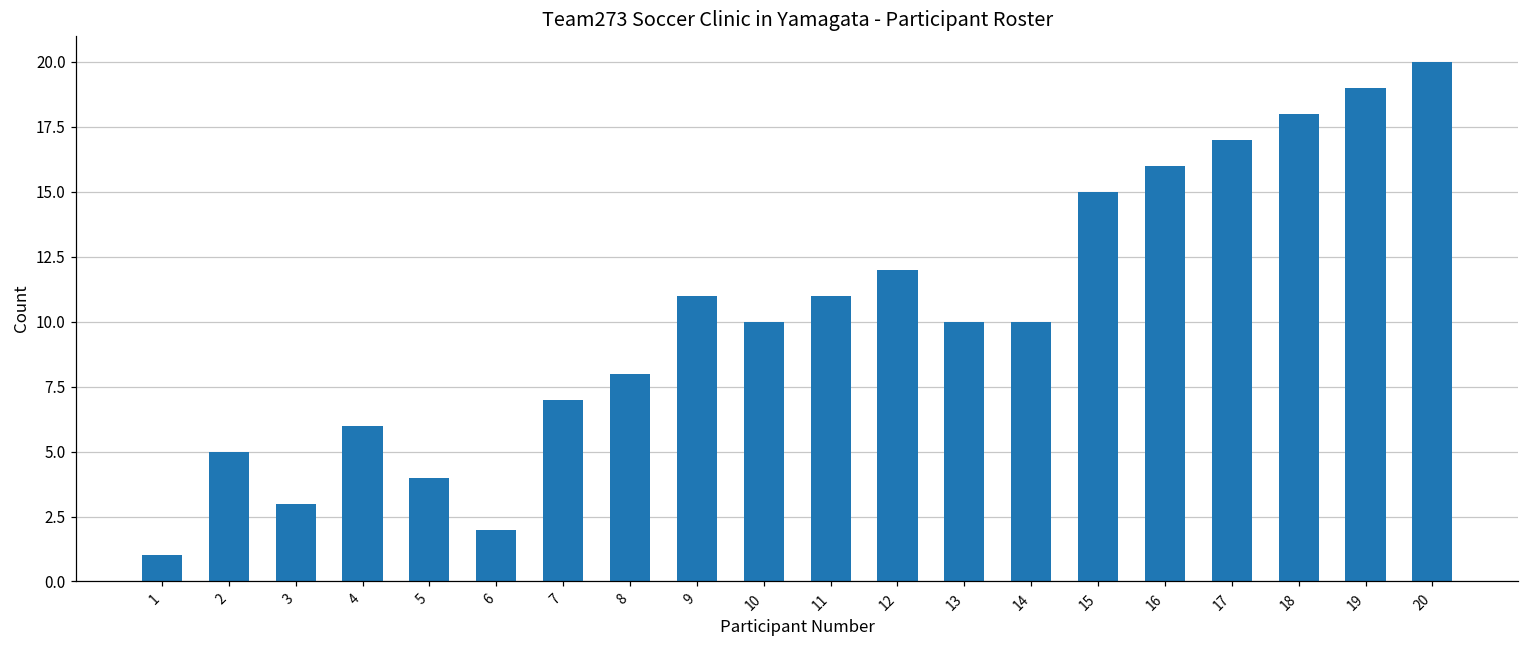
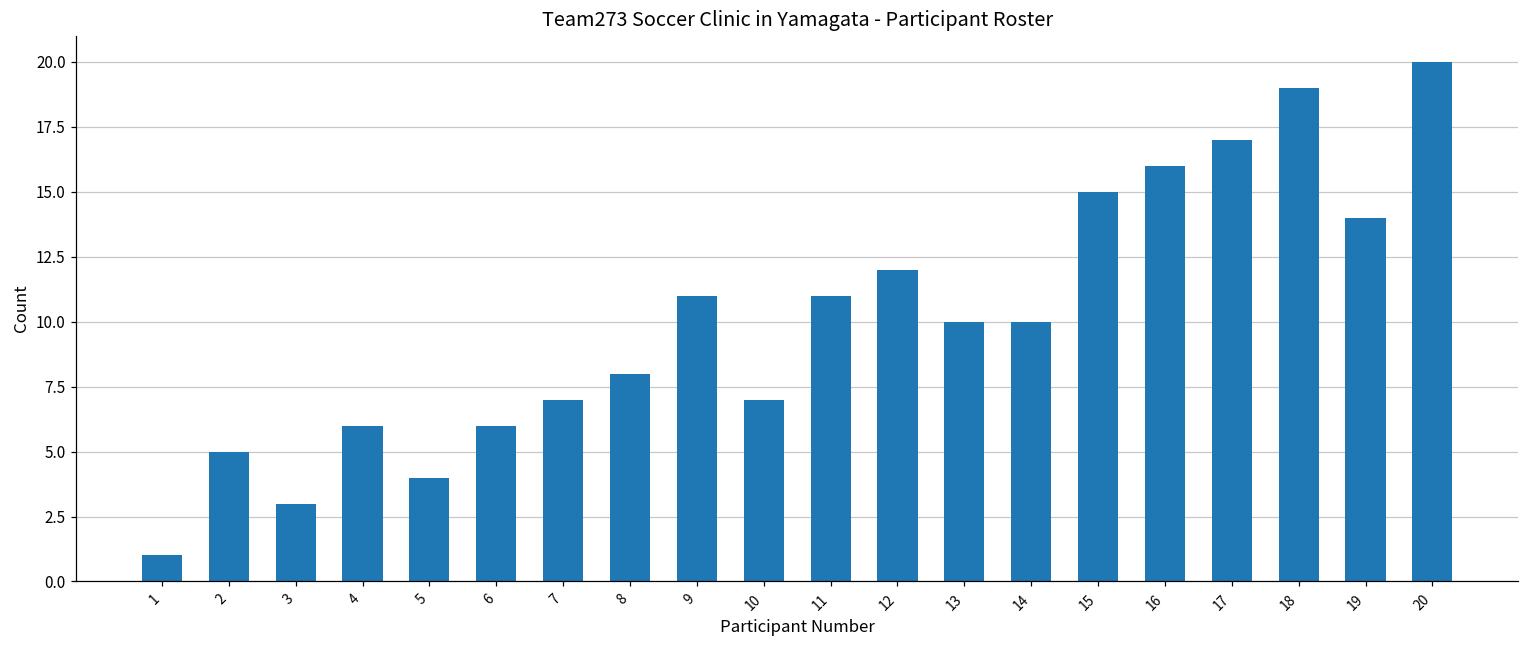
6: 2 -> 6
10: 10 -> 7
18: 18 -> 19
19: 19 -> 14
